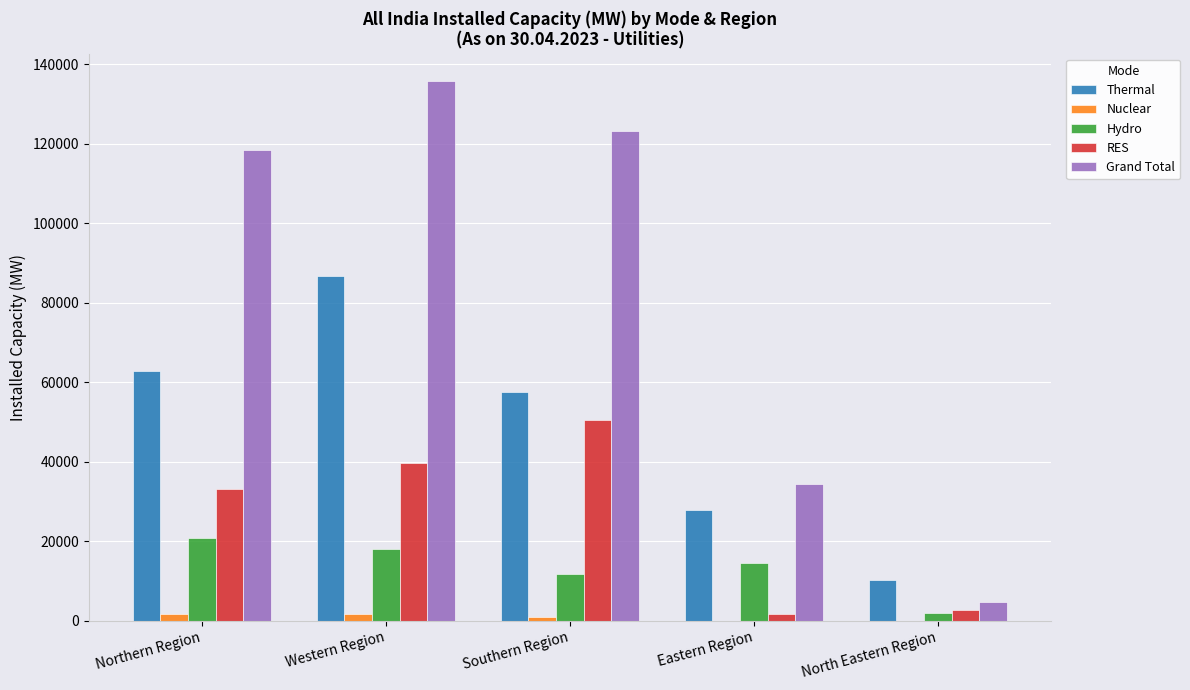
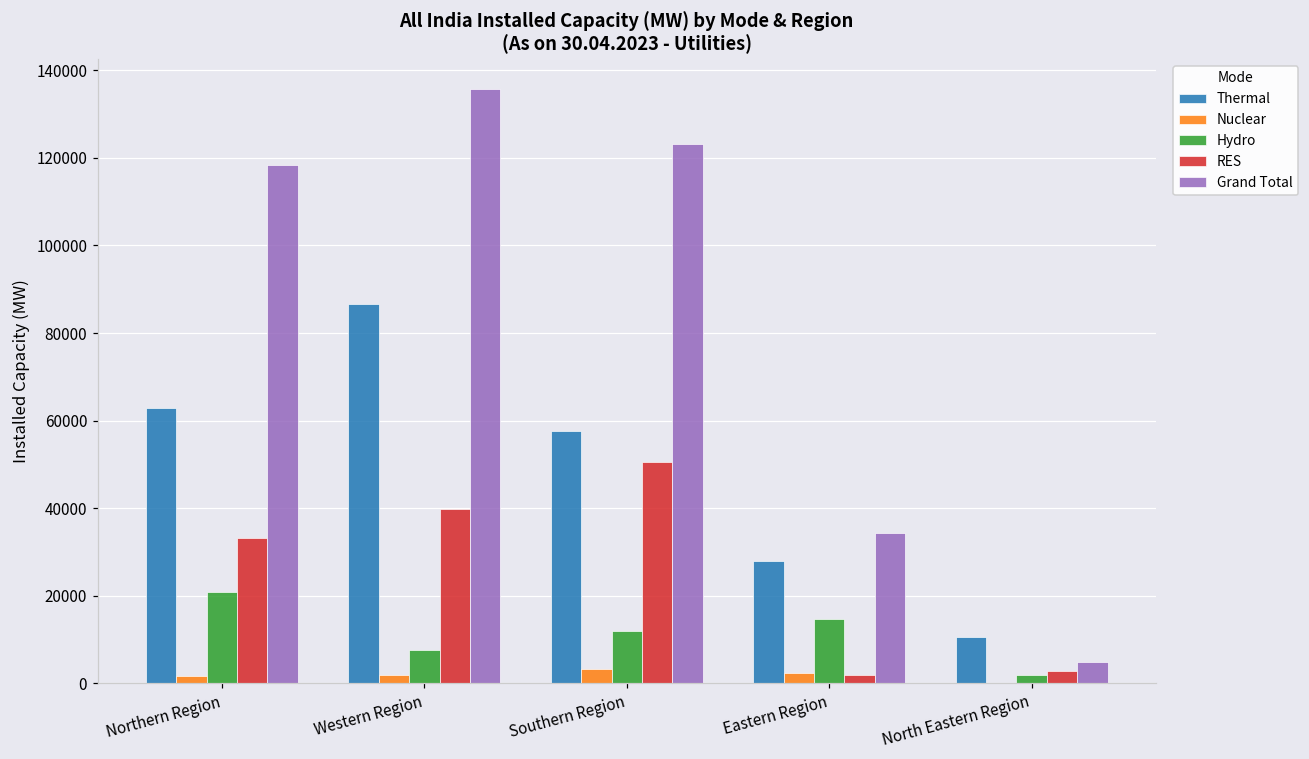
Hydro, Western Region: 18000 -> 8000
Nuclear, Southern Region: 1000 -> 3000
Nuclear, Eastern Region: 0 -> 2000
